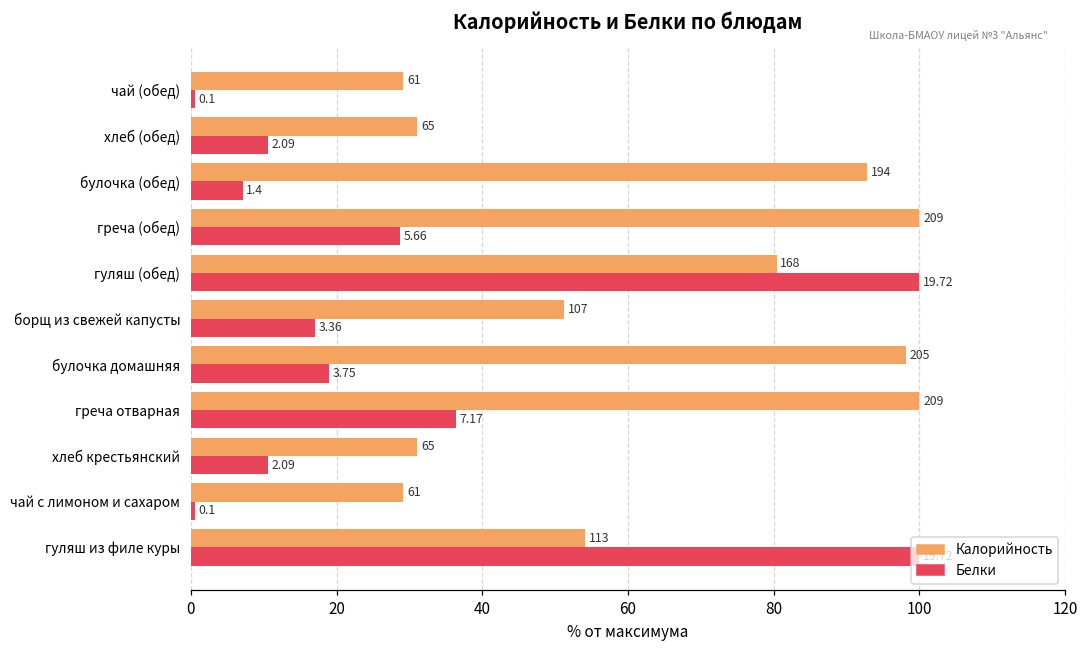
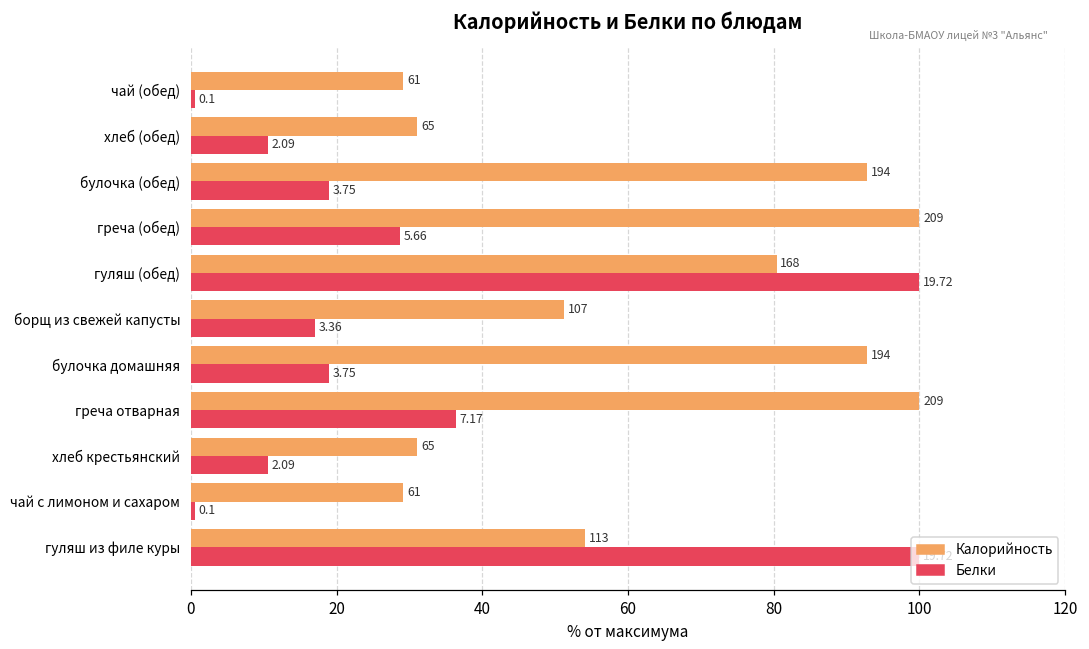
Белки, булочка (обед): 1.4 -> 3.75
Калорийность, булочка домашняя: 205 -> 194
